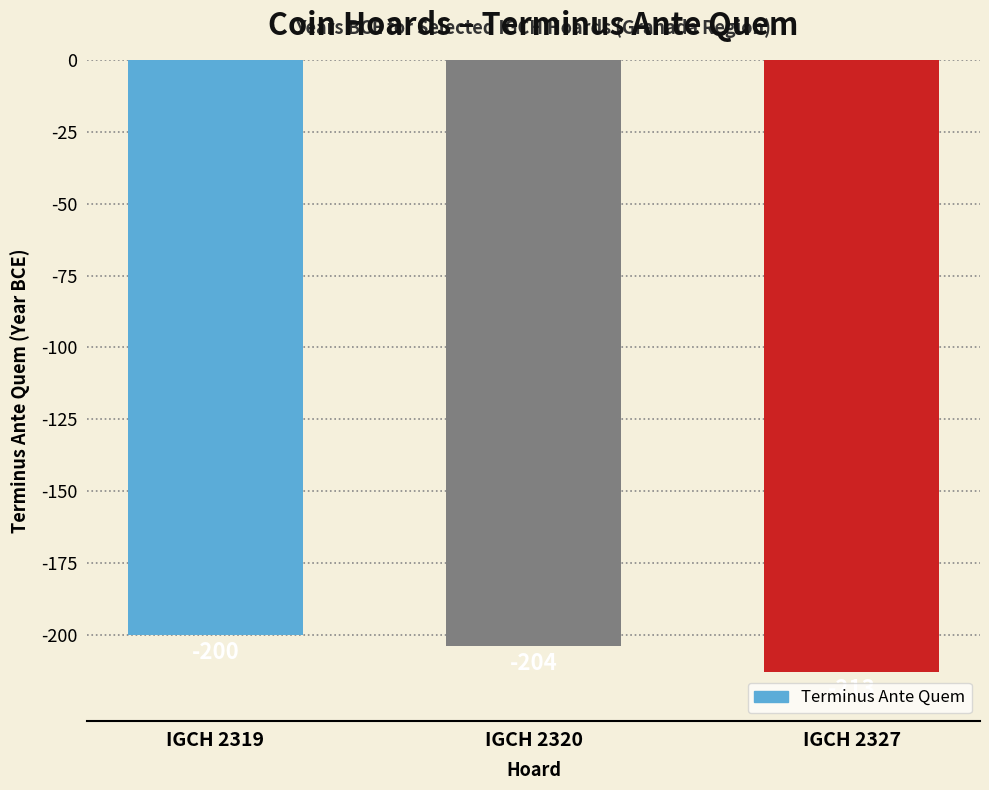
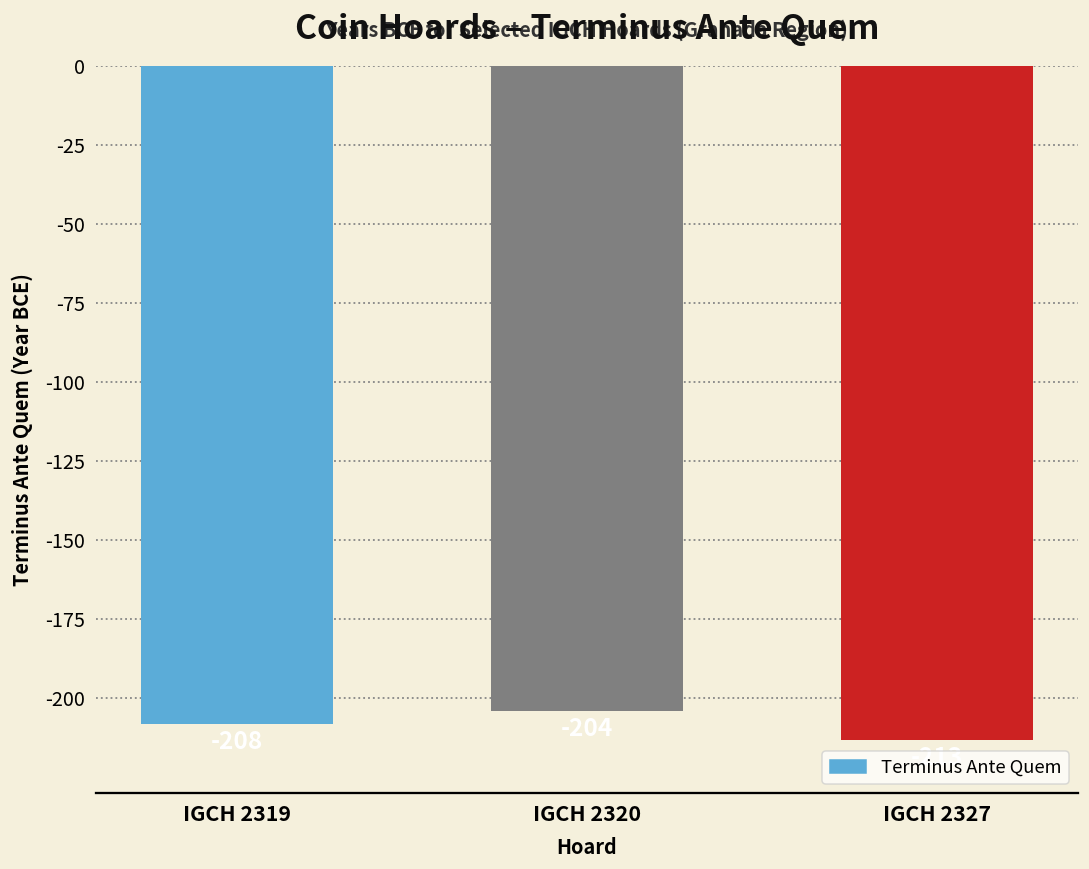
IGCH 2319: -200 -> -208
